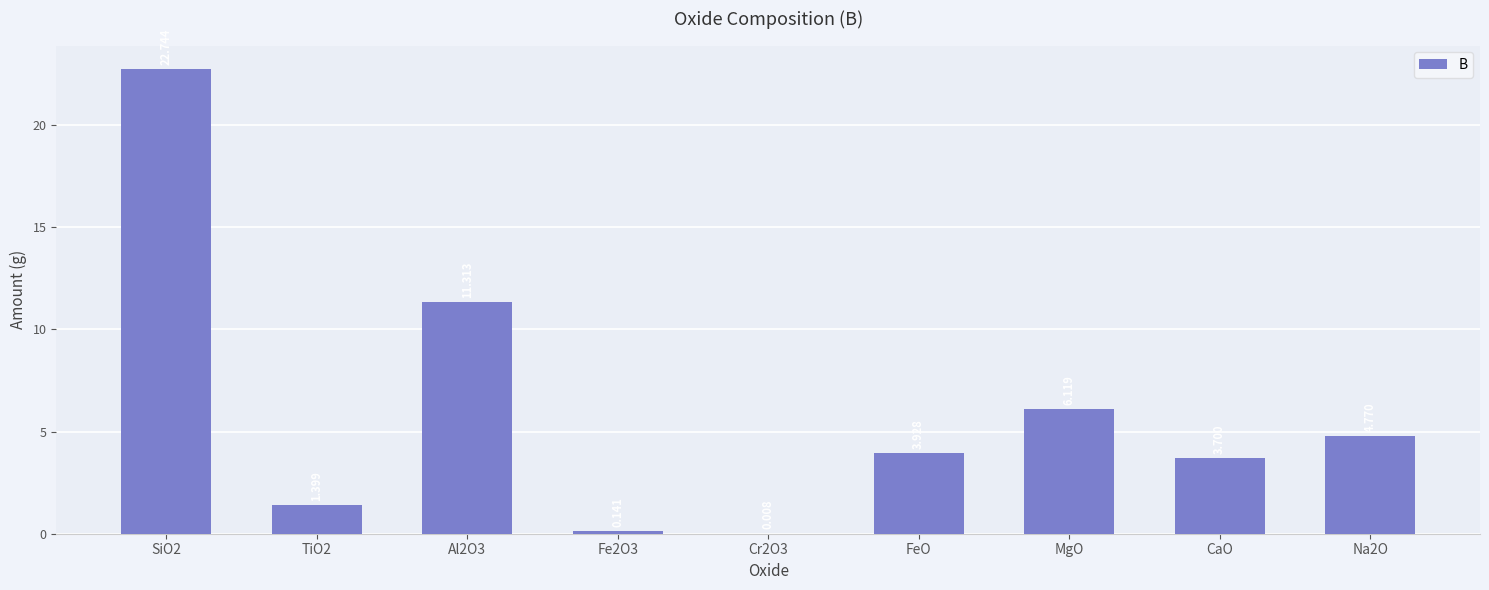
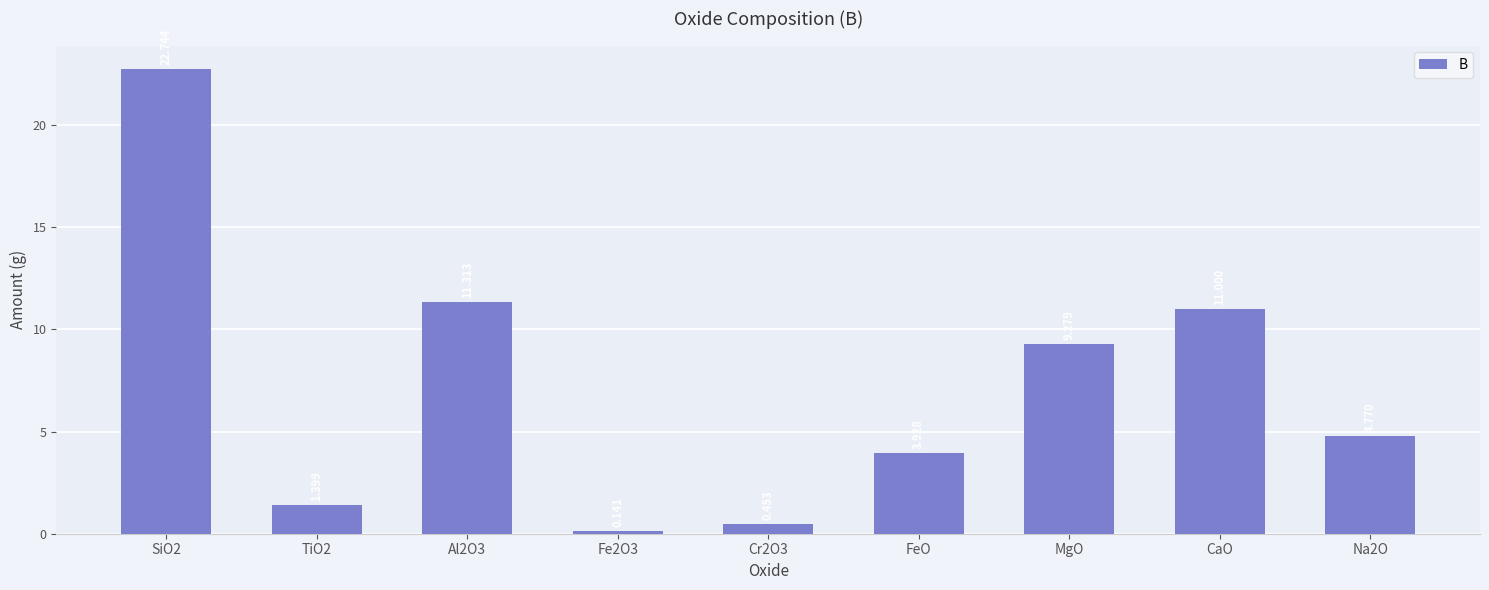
Cr2O3: 0.0 -> 0.5
MgO: 6.1 -> 9.3
CaO: 3.7 -> 11.0
